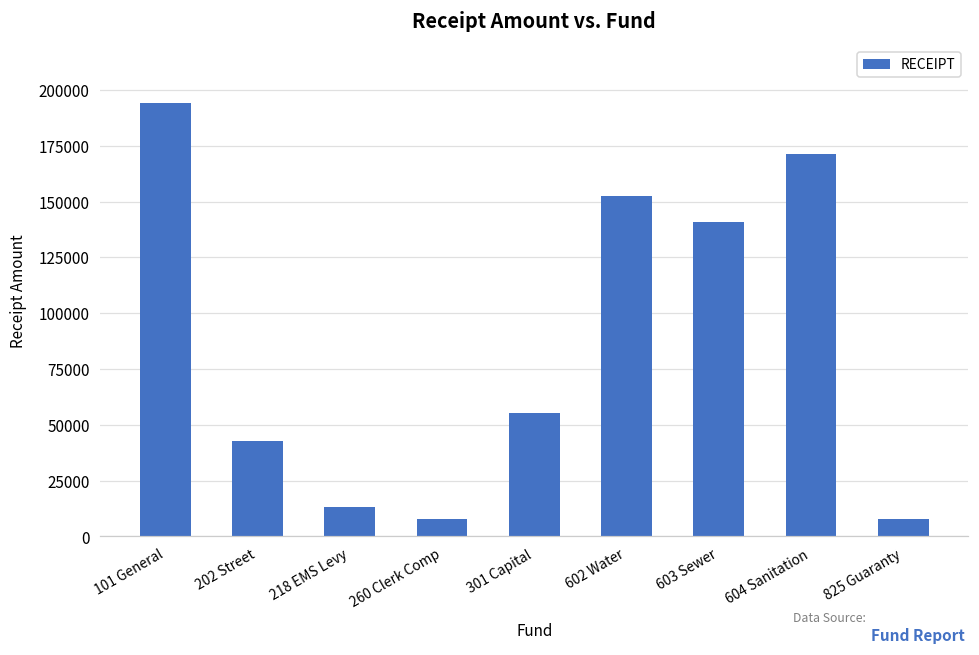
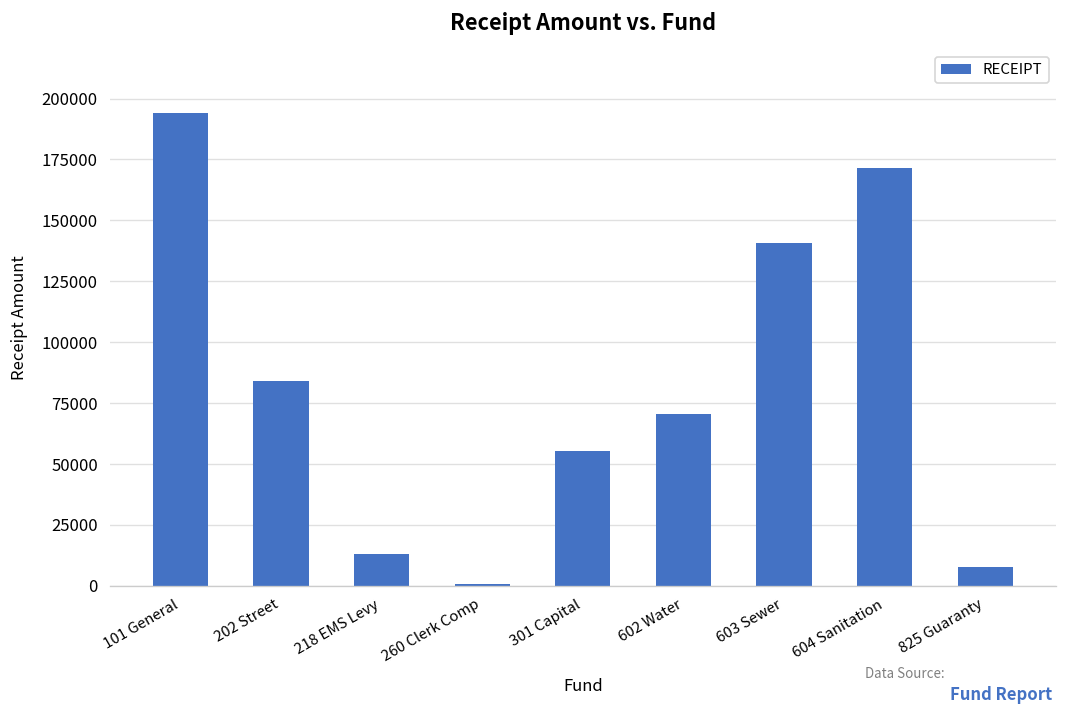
202 Street: 43000 -> 84000
260 Clerk Comp: 8000 -> 1000
602 Water: 152000 -> 70000
